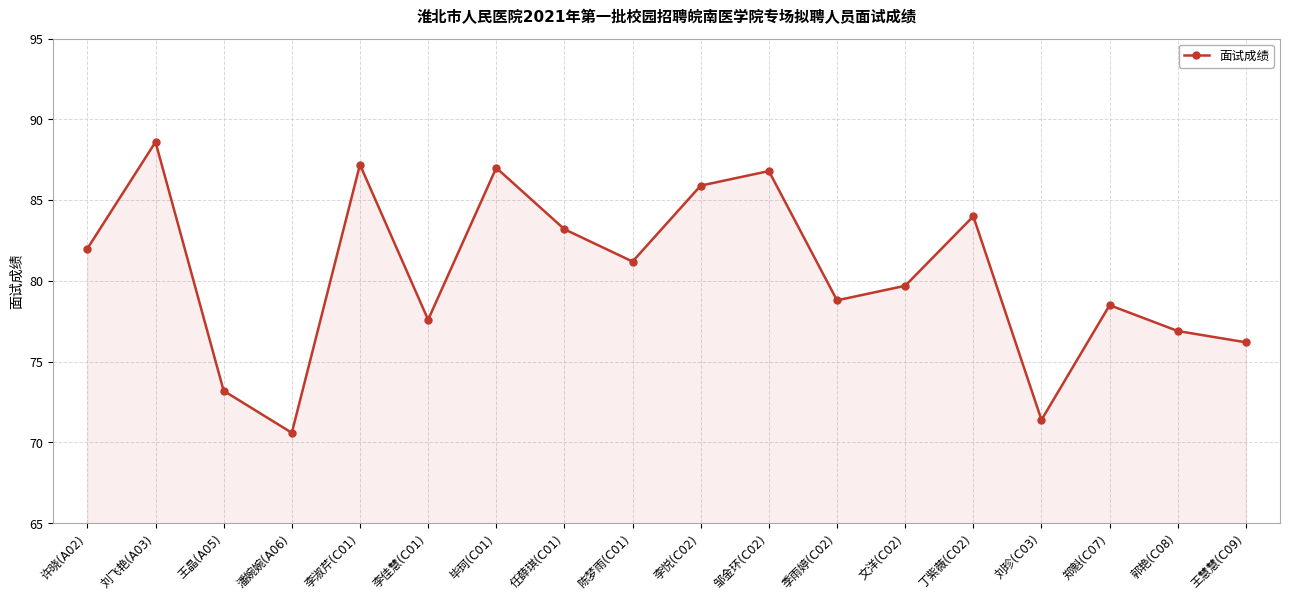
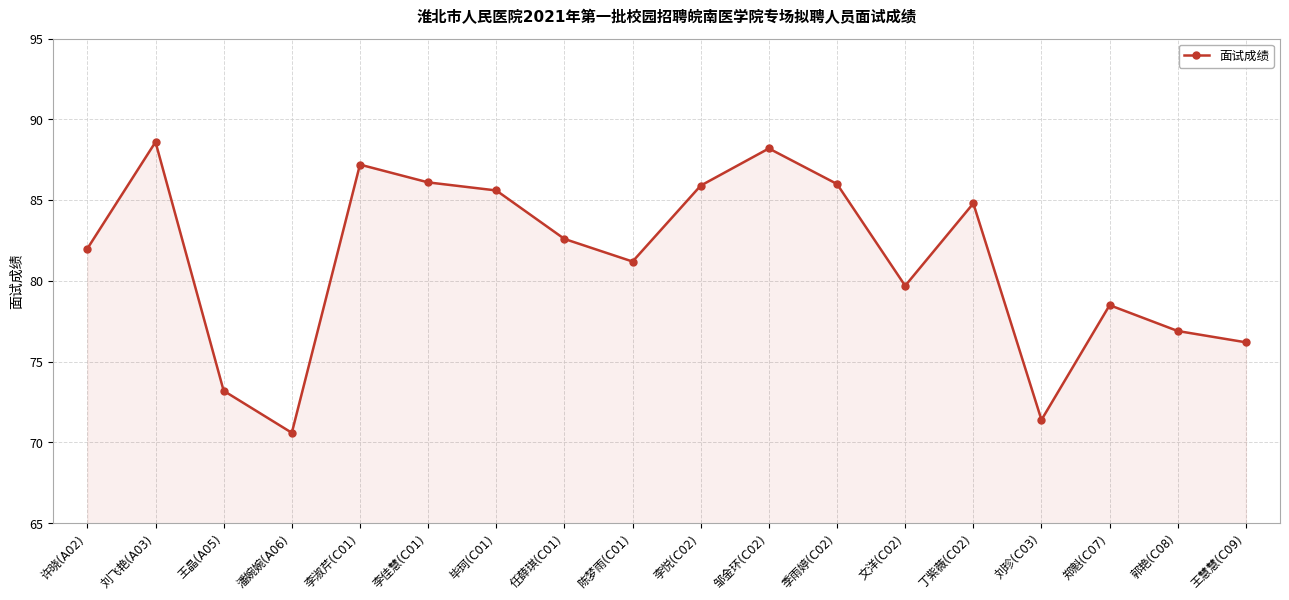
李佳慧(C01): 77.6 -> 86.1
毕珂(C01): 87.0 -> 85.6
任薛琪(C01): 83.2 -> 82.6
邹金环(C02): 86.8 -> 88.2
季雨婷(C02): 78.8 -> 86.0
丁紫薇(C02): 84.0 -> 84.8
